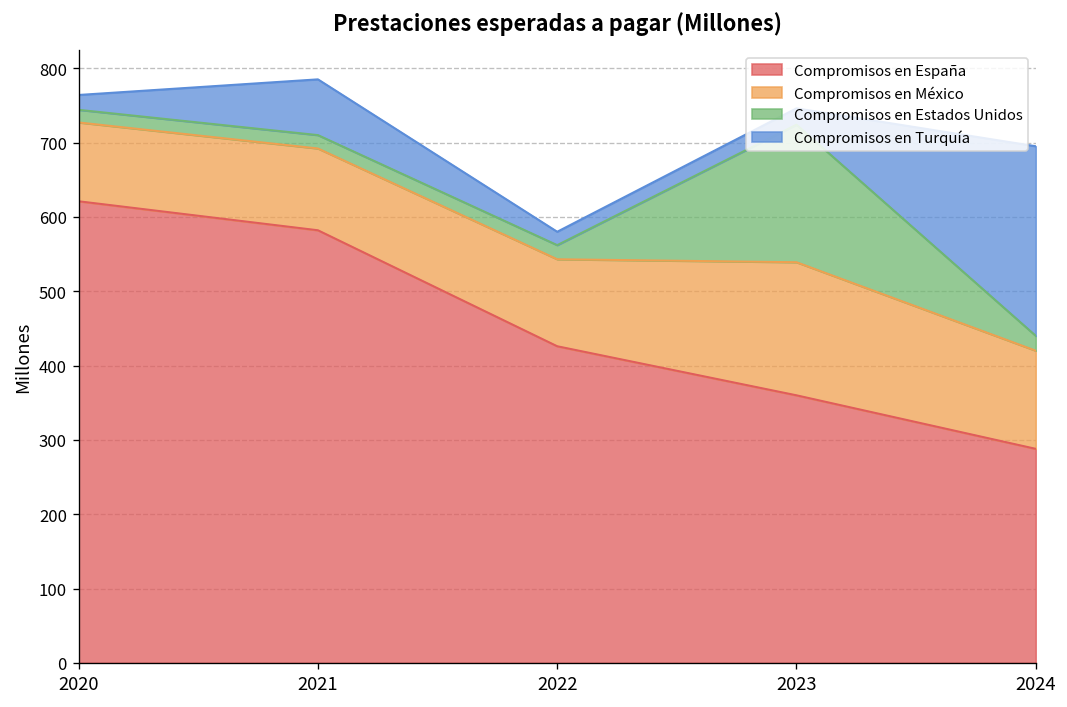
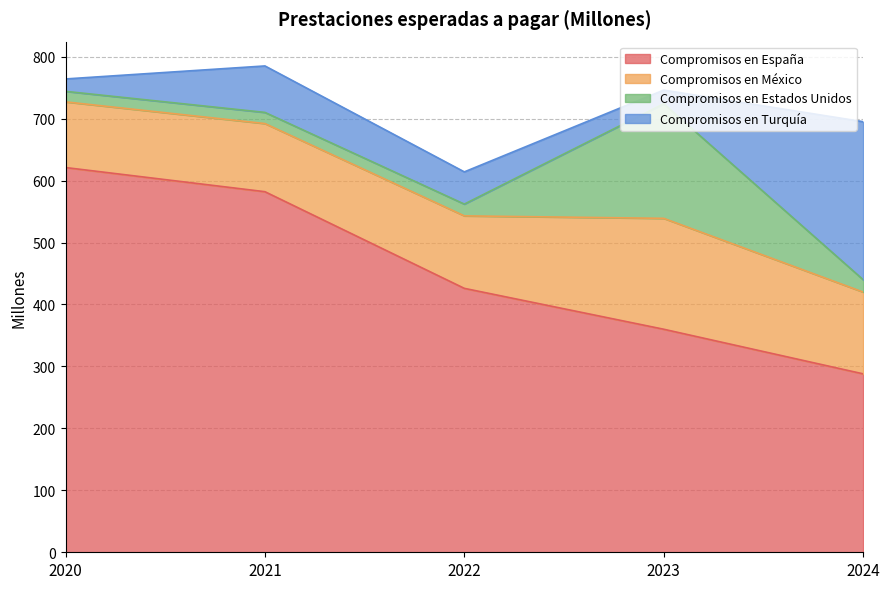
Compromisos en Turquía, 2022: 20 -> 50
